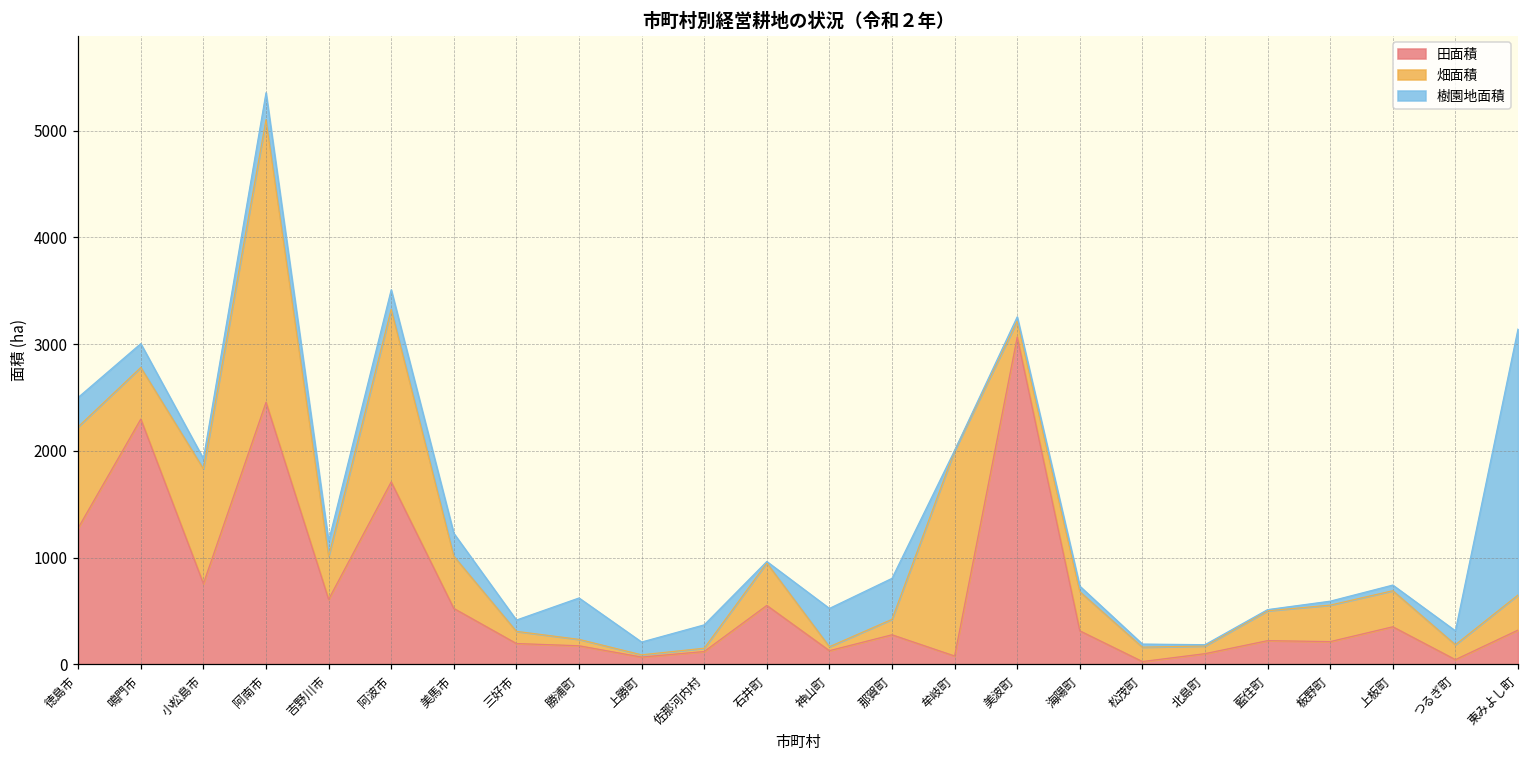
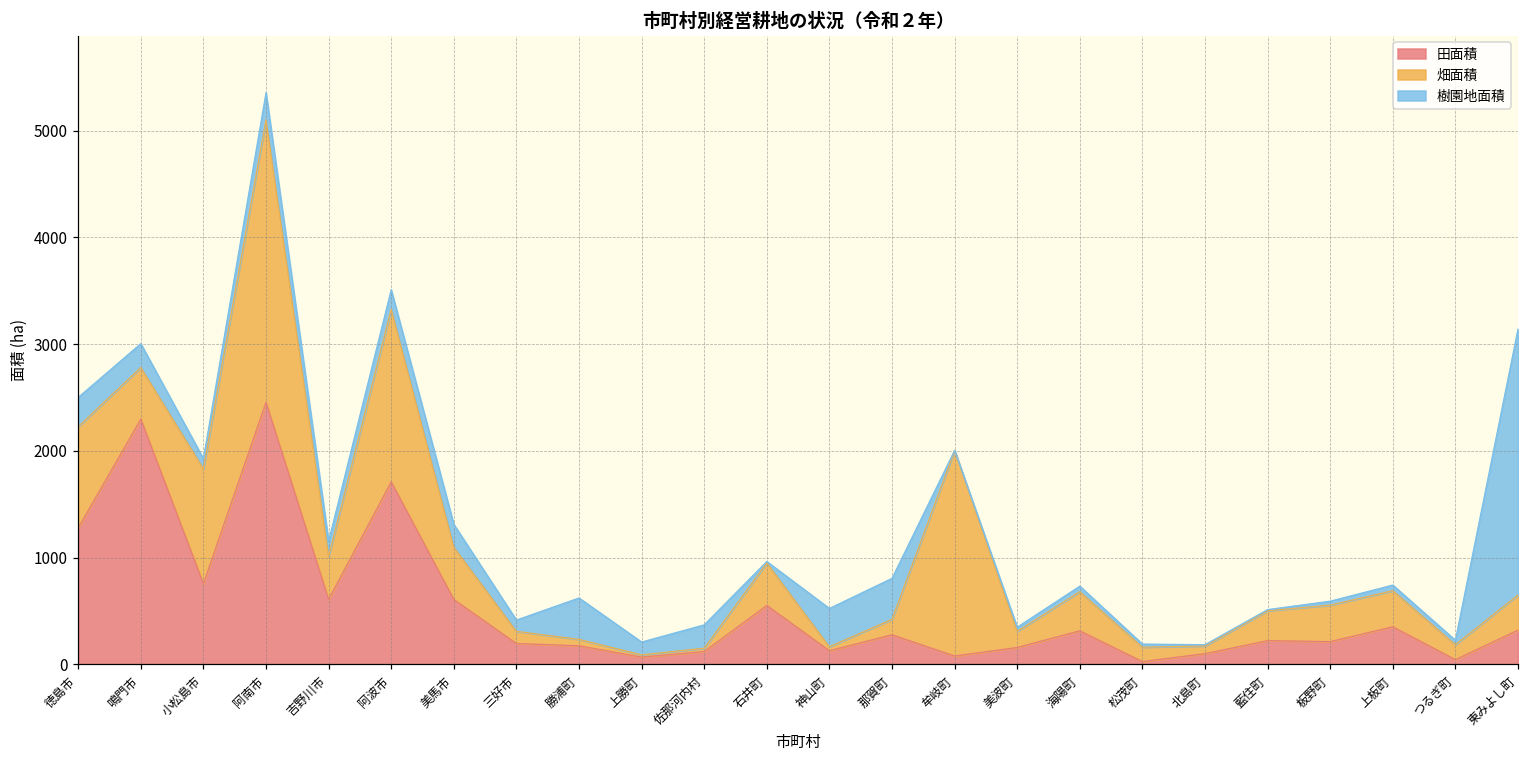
田面積, 美馬市: 500 -> 600
田面積, 美波町: 3100 -> 200
樹園地面積, つるぎ町: 100 -> 0
